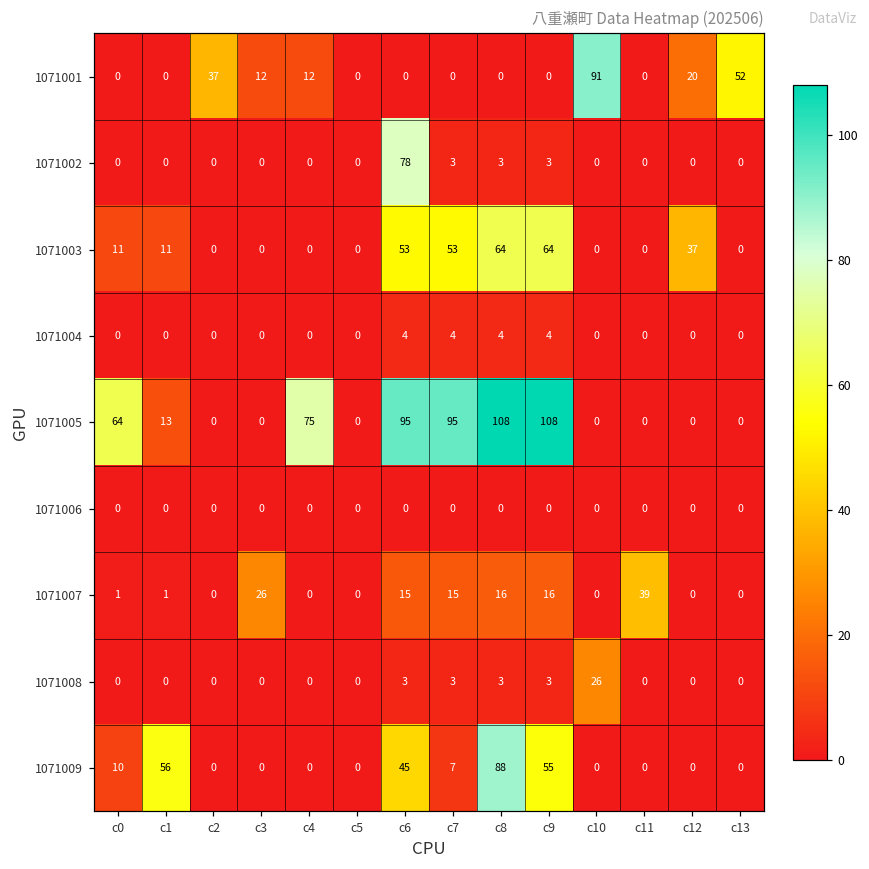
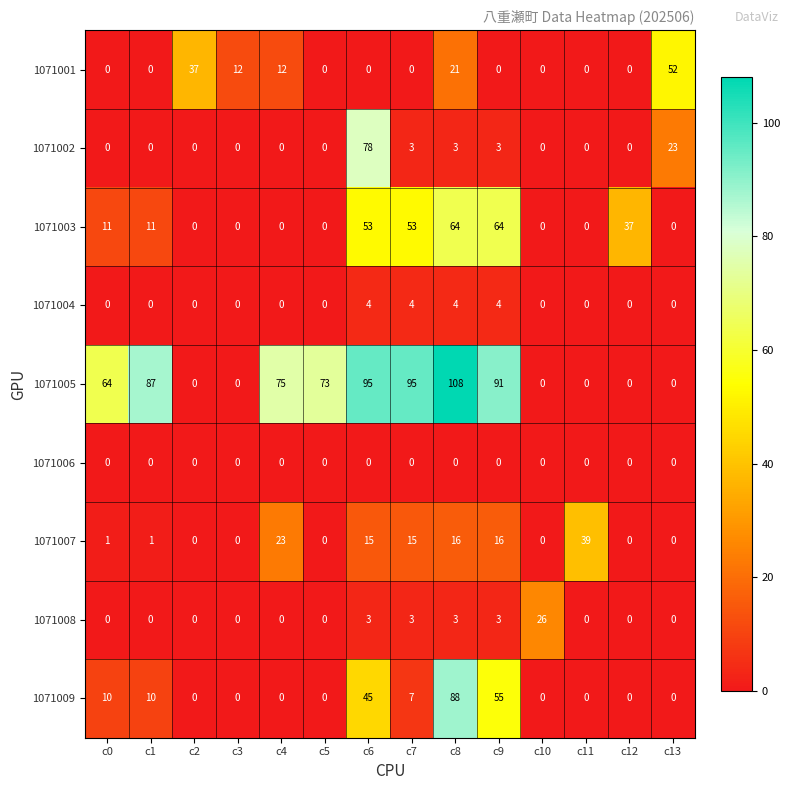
1071001, c8: 0 -> 21
1071001, c10: 91 -> 0
1071001, c12: 20 -> 0
1071002, c13: 0 -> 23
1071005, c1: 13 -> 87
1071005, c5: 0 -> 73
1071005, c9: 108 -> 91
1071007, c3: 26 -> 0
1071007, c4: 0 -> 23
1071009, c1: 56 -> 10
